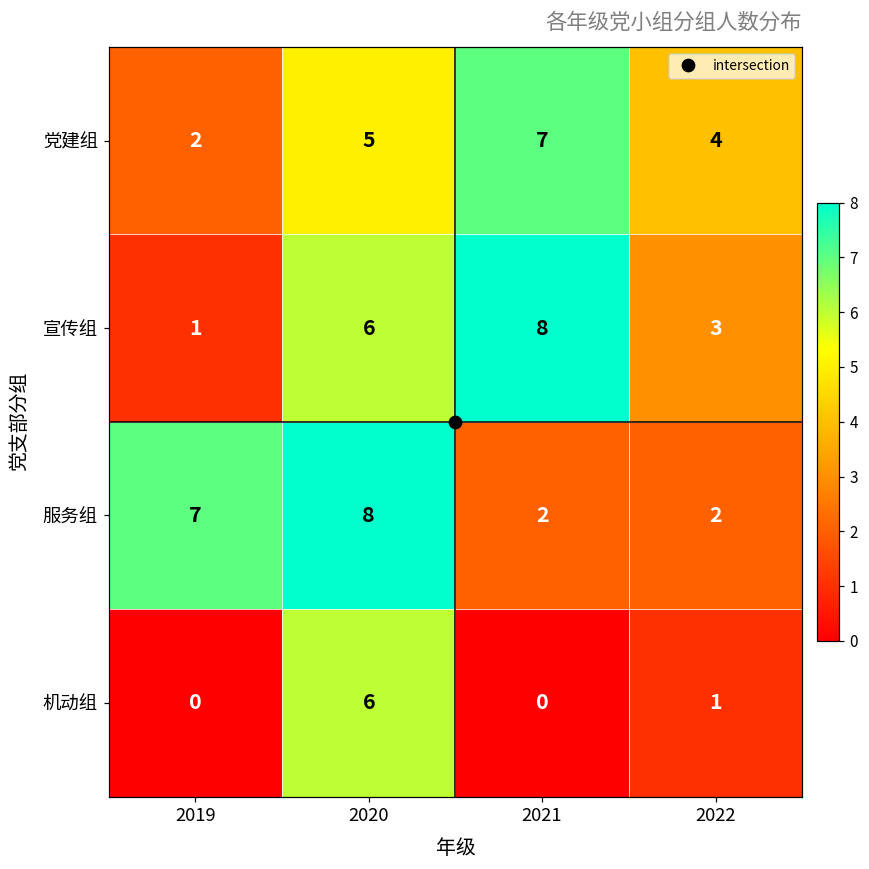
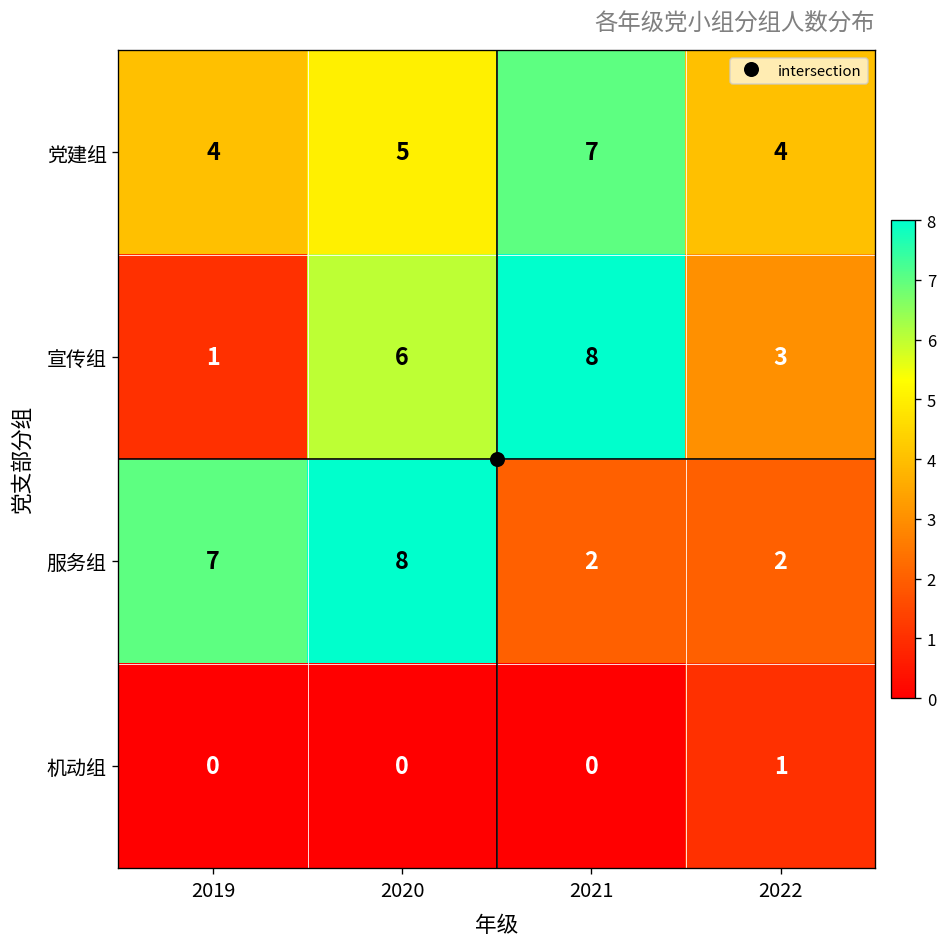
党建组, 2019: 2 -> 4
机动组, 2020: 6 -> 0
